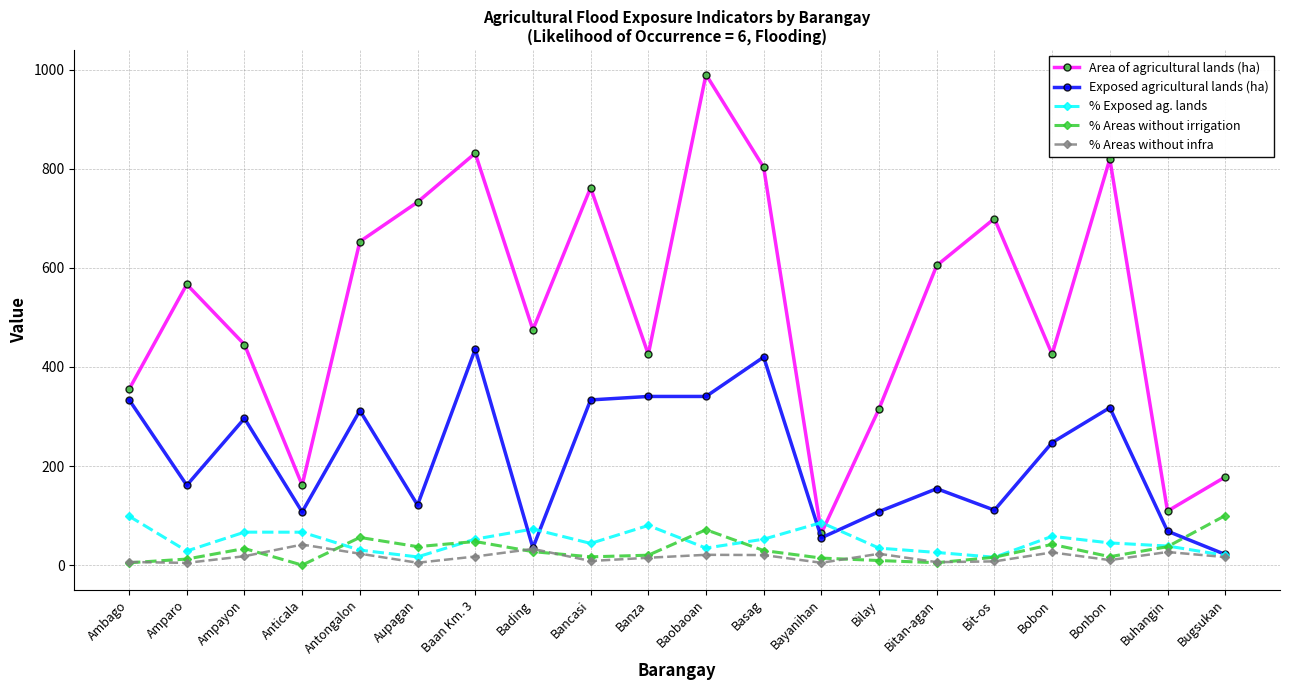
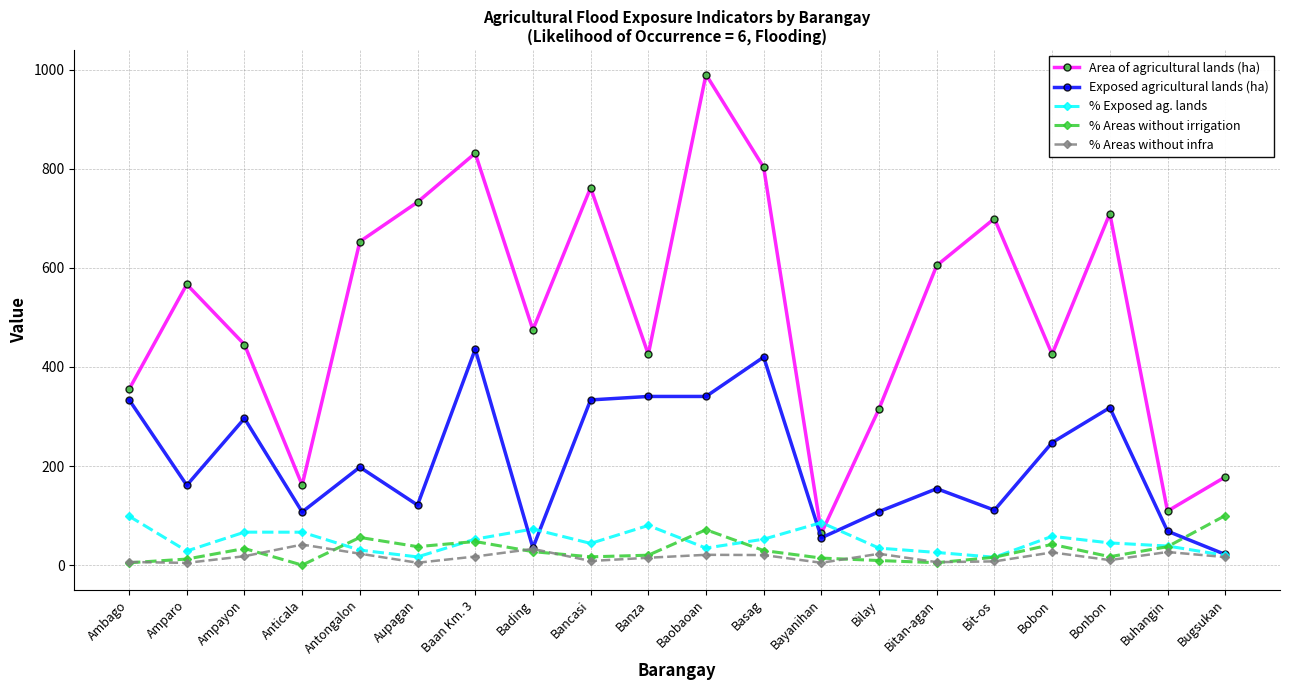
Exposed agricultural lands (ha), Antongalon: 310 -> 200
Area of agricultural lands (ha), Bonbon: 820 -> 710
